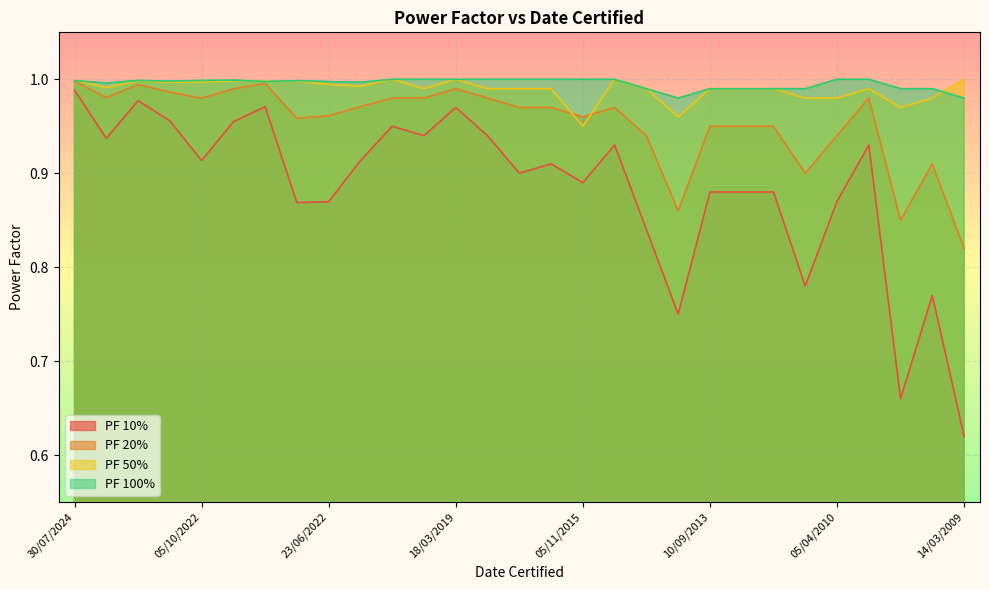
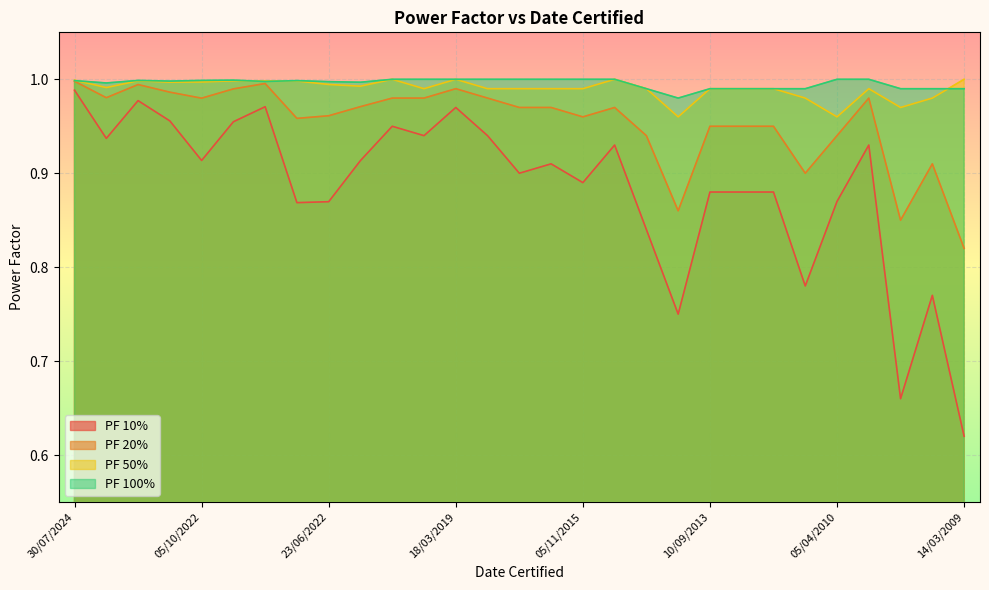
PF 50%, 05/11/2015: 0.95 -> 0.99
PF 50%, 05/04/2010: 0.98 -> 0.96
PF 100%, 14/03/2009: 0.98 -> 0.99
